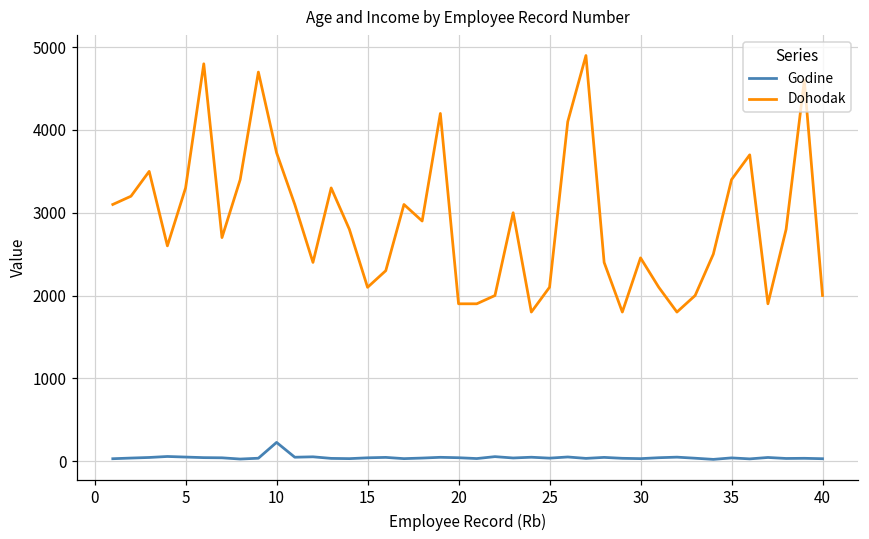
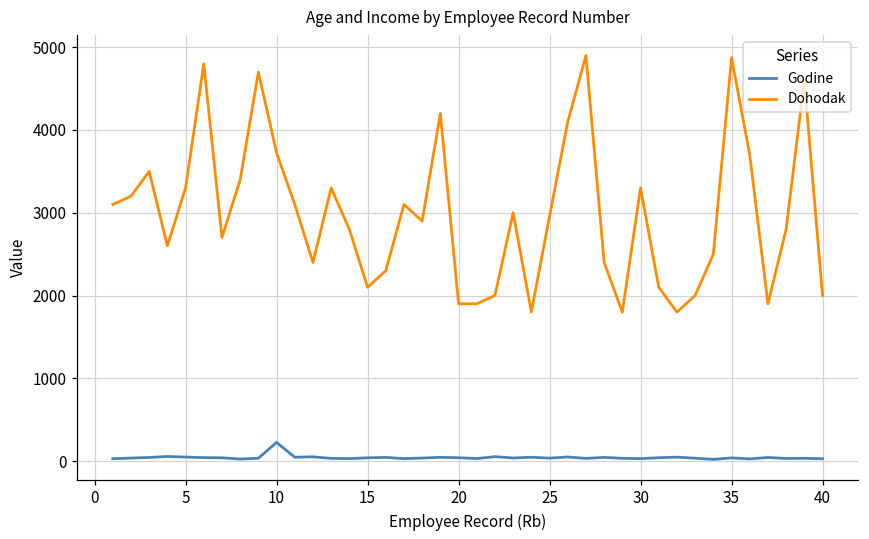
Dohodak, 25: 2100 -> 3000
Dohodak, 30: 2500 -> 3300
Dohodak, 35: 3400 -> 4900
